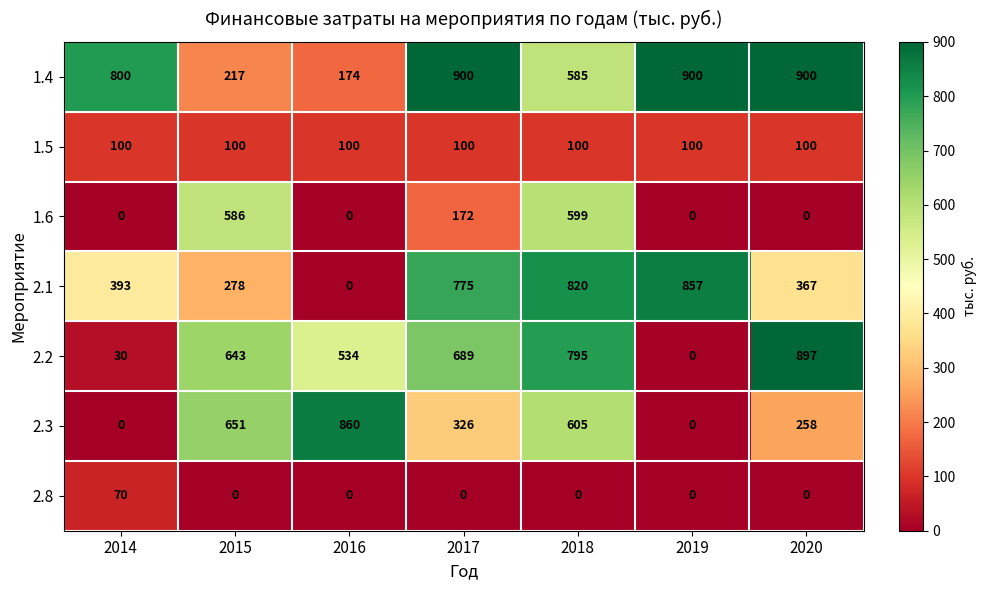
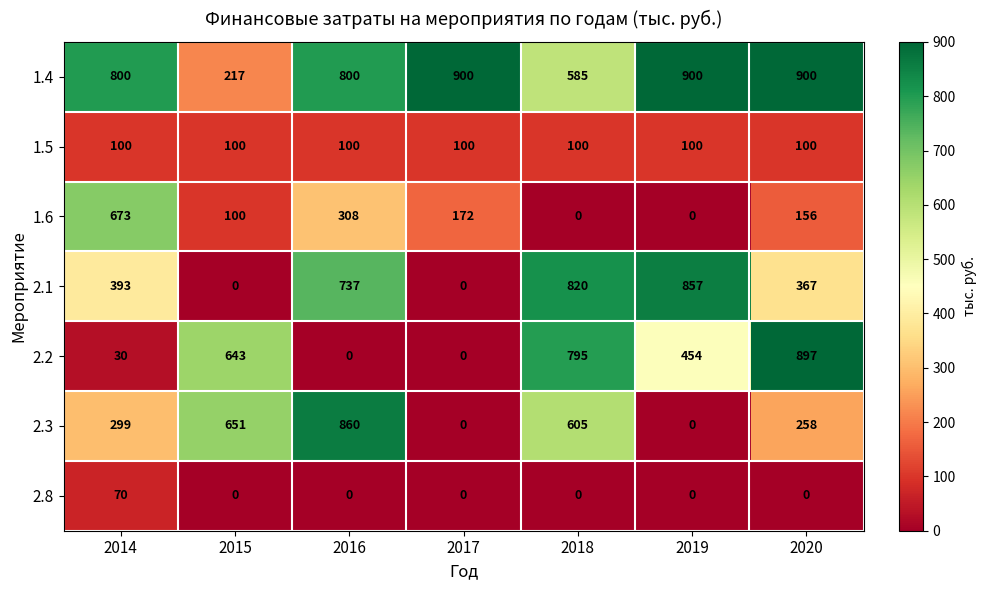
1.4, 2016: 174 -> 800
1.6, 2014: 0 -> 673
1.6, 2015: 586 -> 100
1.6, 2016: 0 -> 308
1.6, 2018: 599 -> 0
1.6, 2020: 0 -> 156
2.1, 2015: 278 -> 0
2.1, 2016: 0 -> 737
2.1, 2017: 775 -> 0
2.2, 2016: 534 -> 0
2.2, 2017: 689 -> 0
2.2, 2019: 0 -> 454
2.3, 2014: 0 -> 299
2.3, 2017: 326 -> 0
